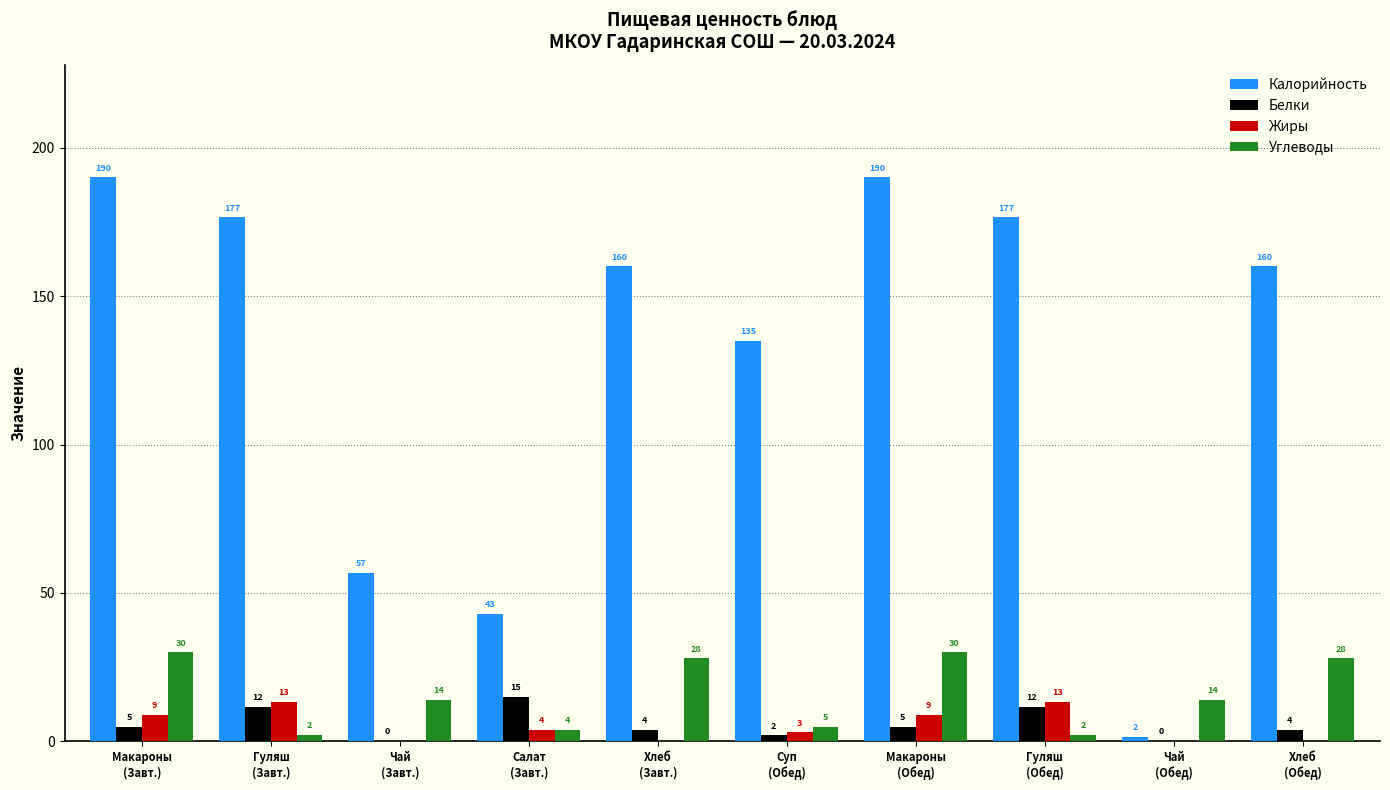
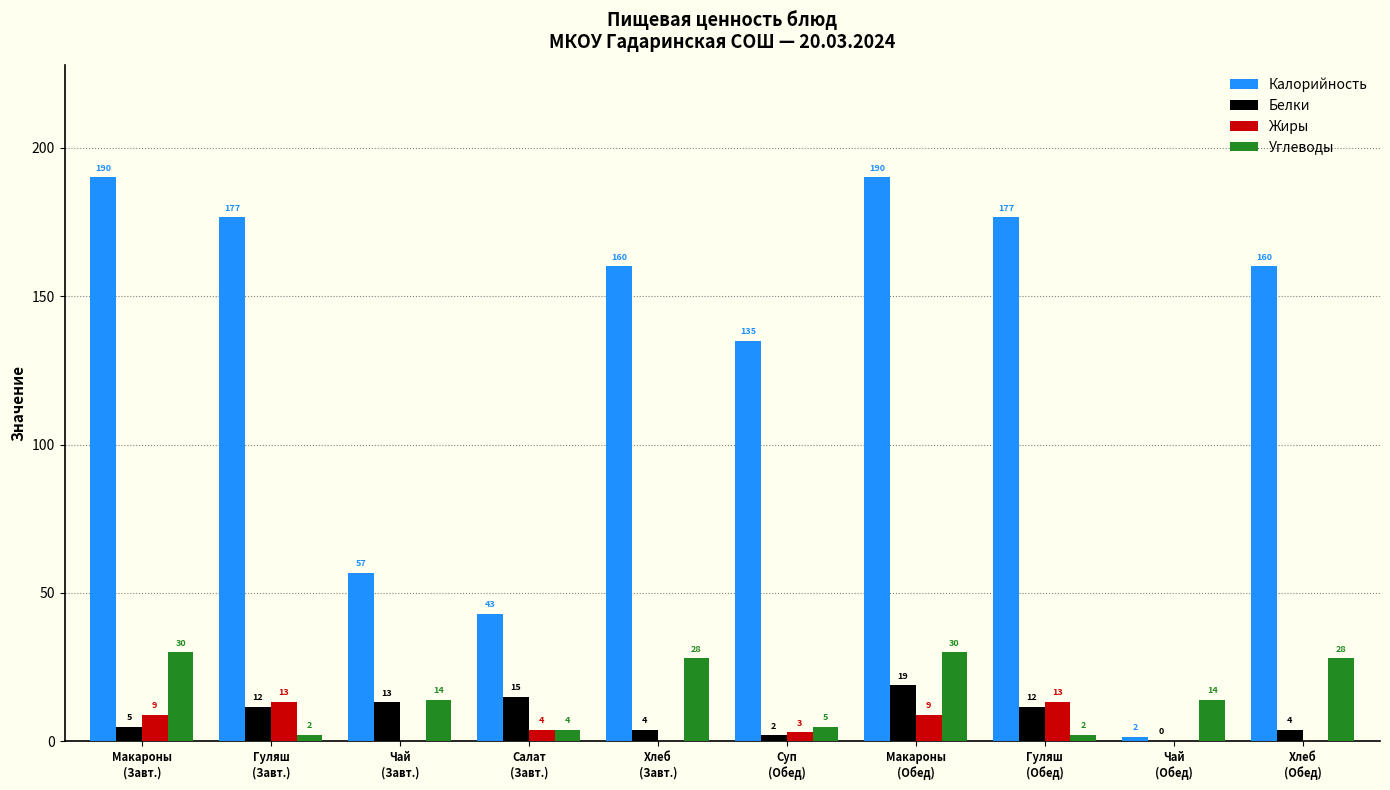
Белки, Чай (Завт.): 0 -> 13
Белки, Макароны (Обед): 5 -> 19
